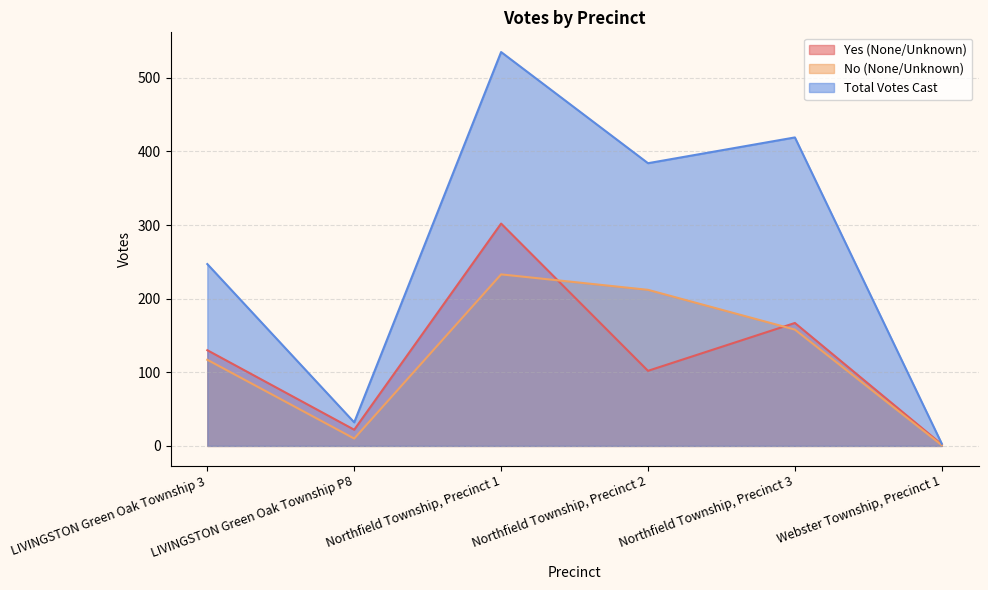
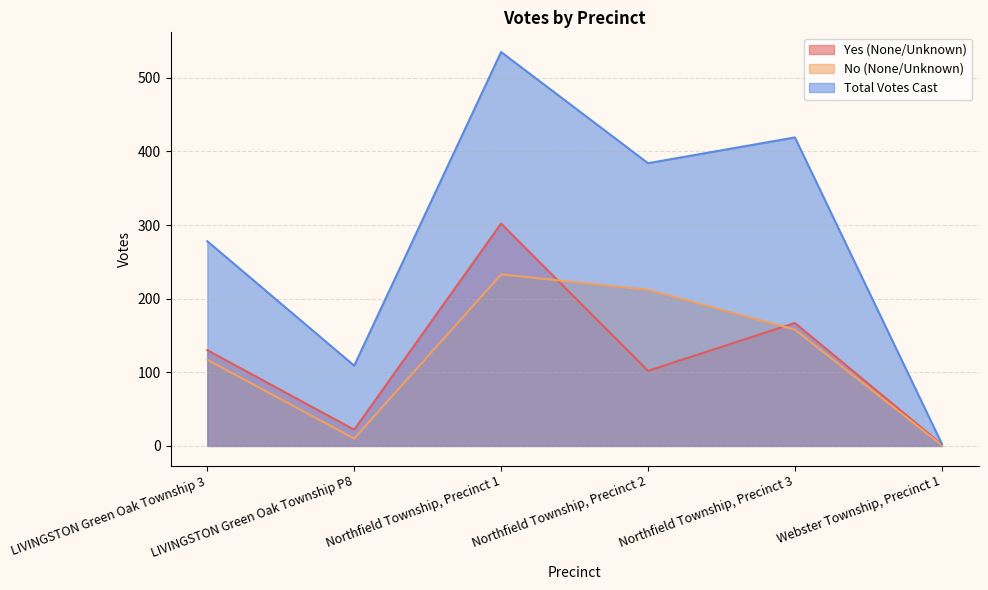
Total Votes Cast, LIVINGSTON Green Oak Township 3: 250 -> 280
Total Votes Cast, LIVINGSTON Green Oak Township P8: 30 -> 110
